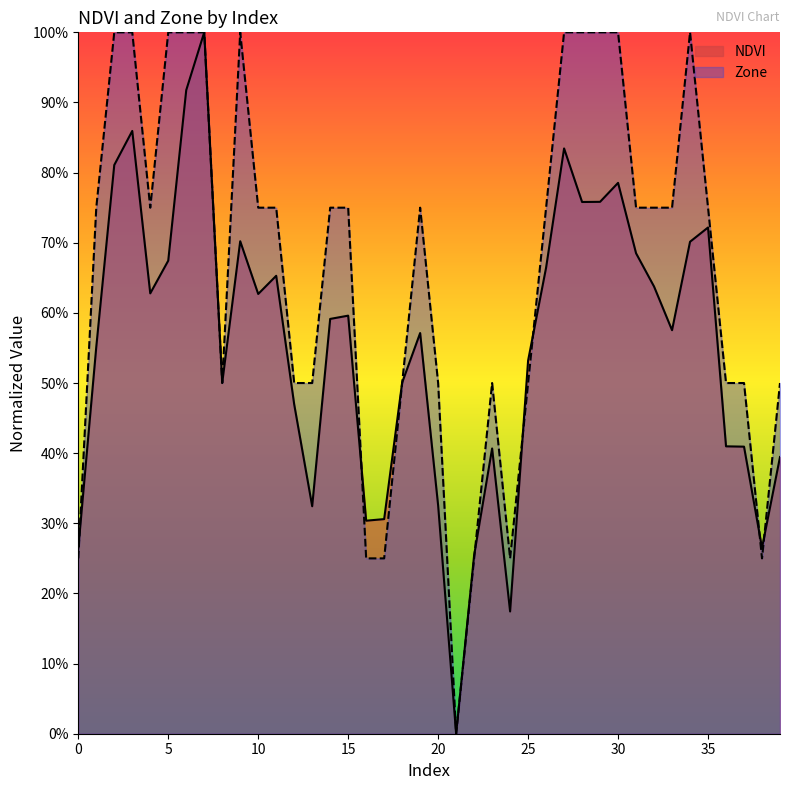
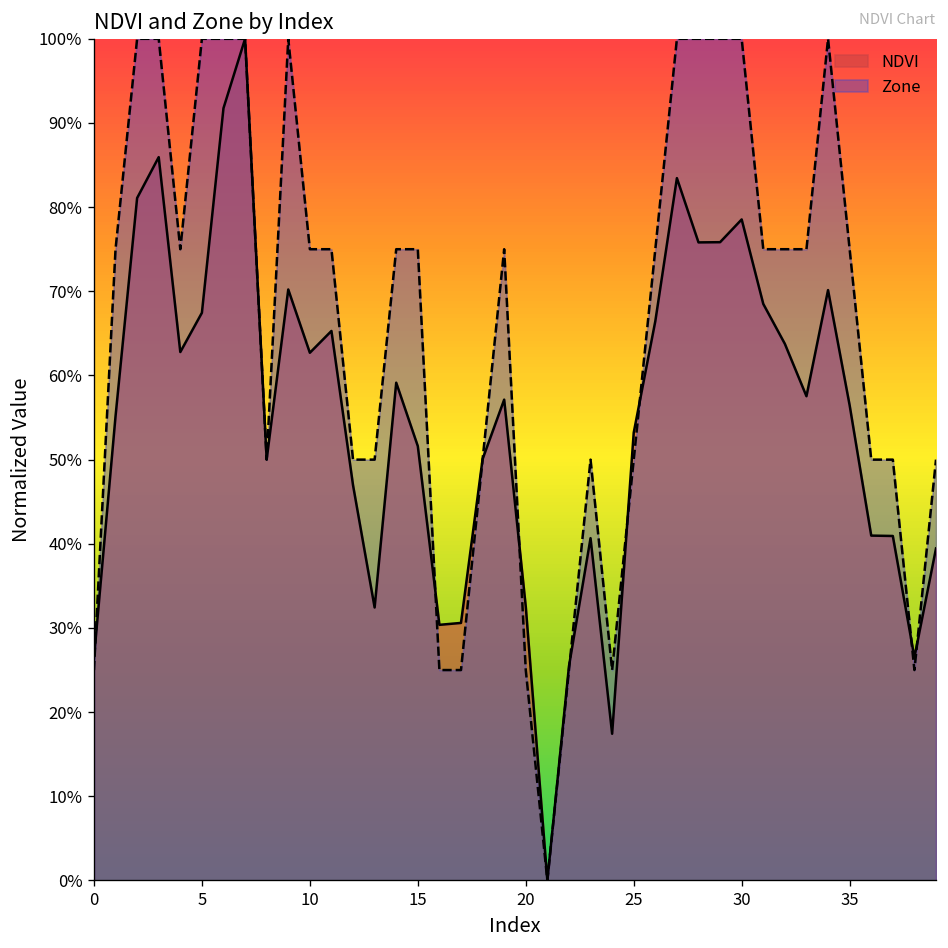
NDVI, 15: 60% -> 52%
Zone, 20: 50% -> 25%
NDVI, 35: 72% -> 56%
